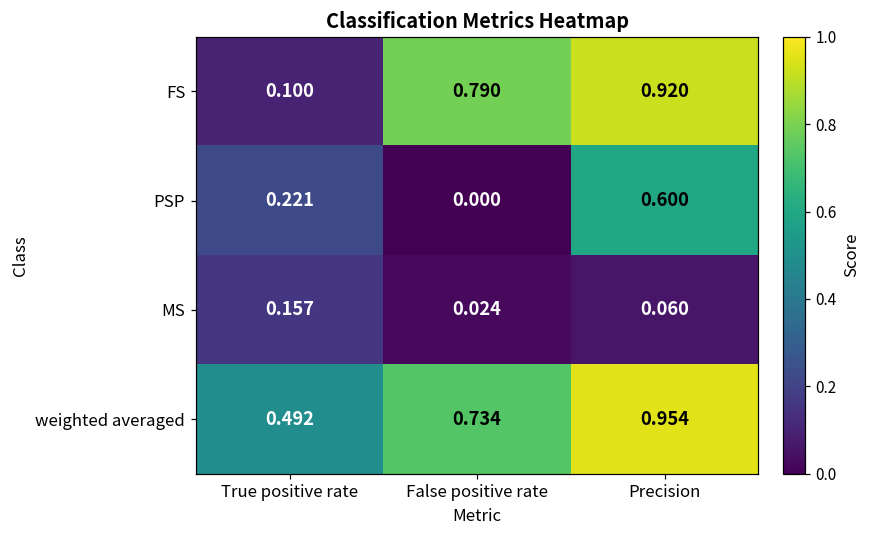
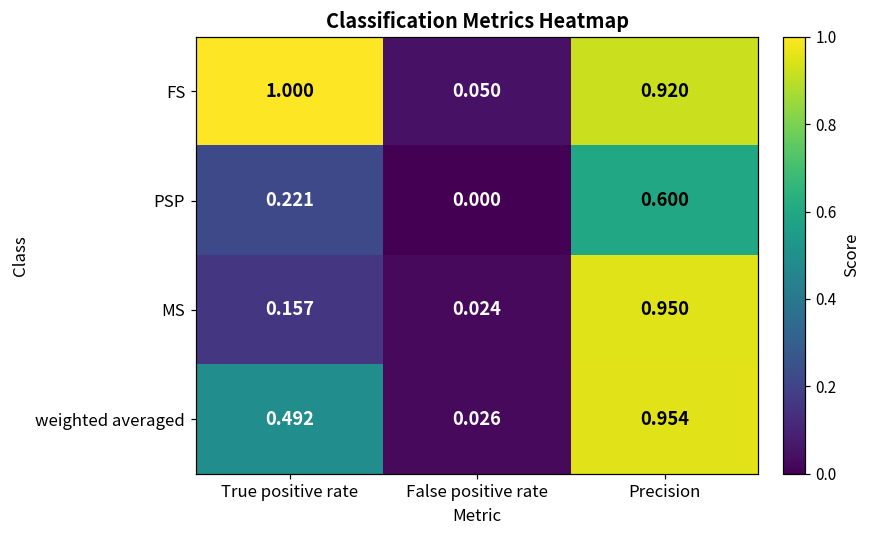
FS, True positive rate: 0.100 -> 1.000
FS, False positive rate: 0.790 -> 0.050
MS, Precision: 0.060 -> 0.950
weighted averaged, False positive rate: 0.734 -> 0.026
